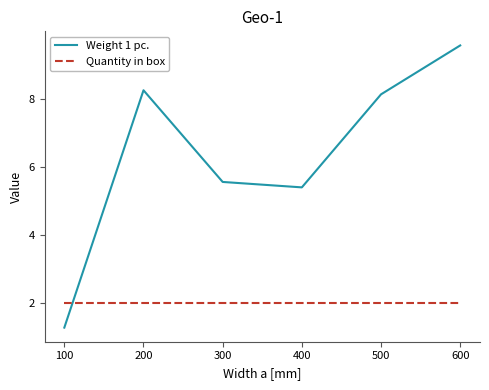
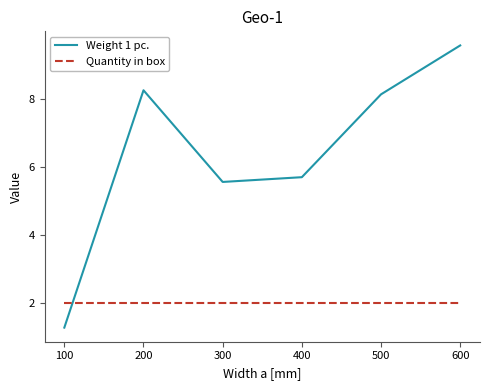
Weight 1 pc., 400: 5.4 -> 5.7
